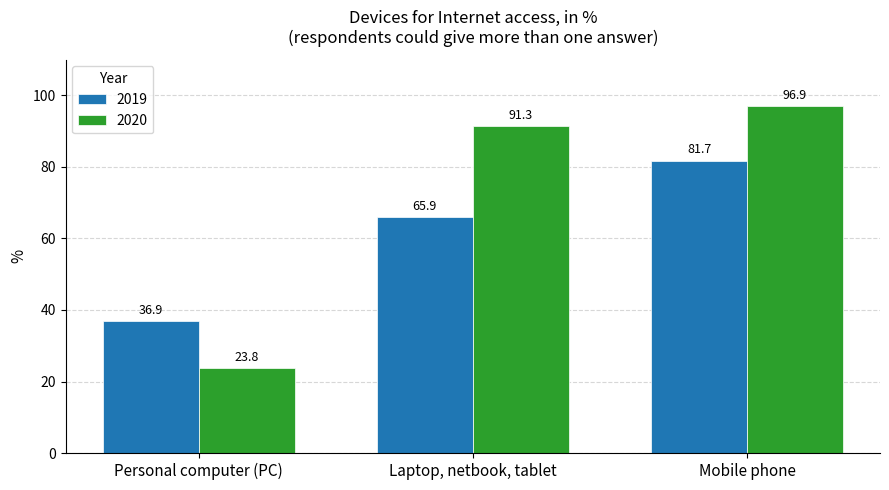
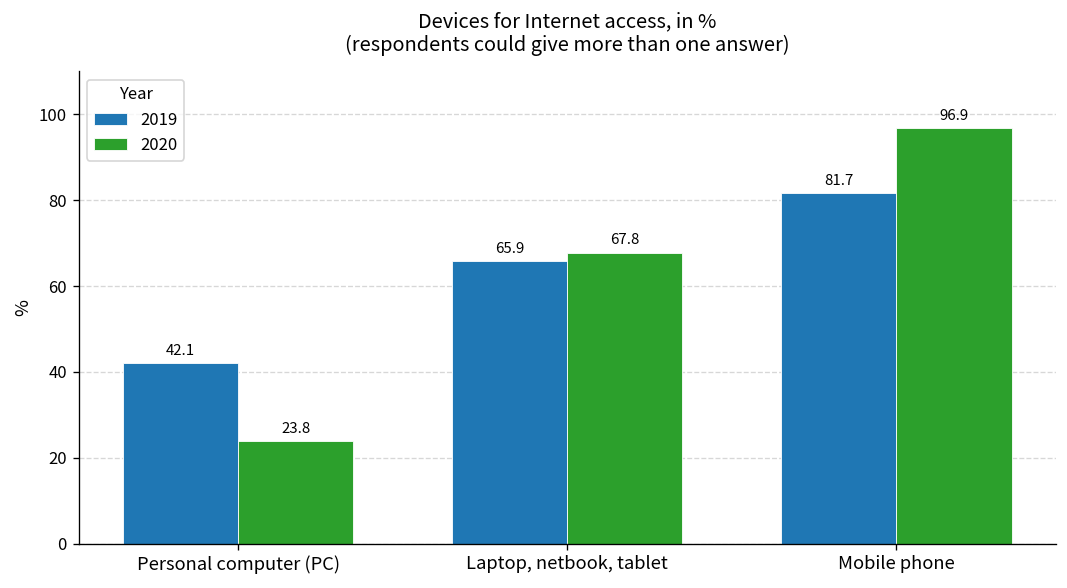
2019, Personal computer (PC): 36.9 -> 42.1
2020, Laptop, netbook, tablet: 91.3 -> 67.8
